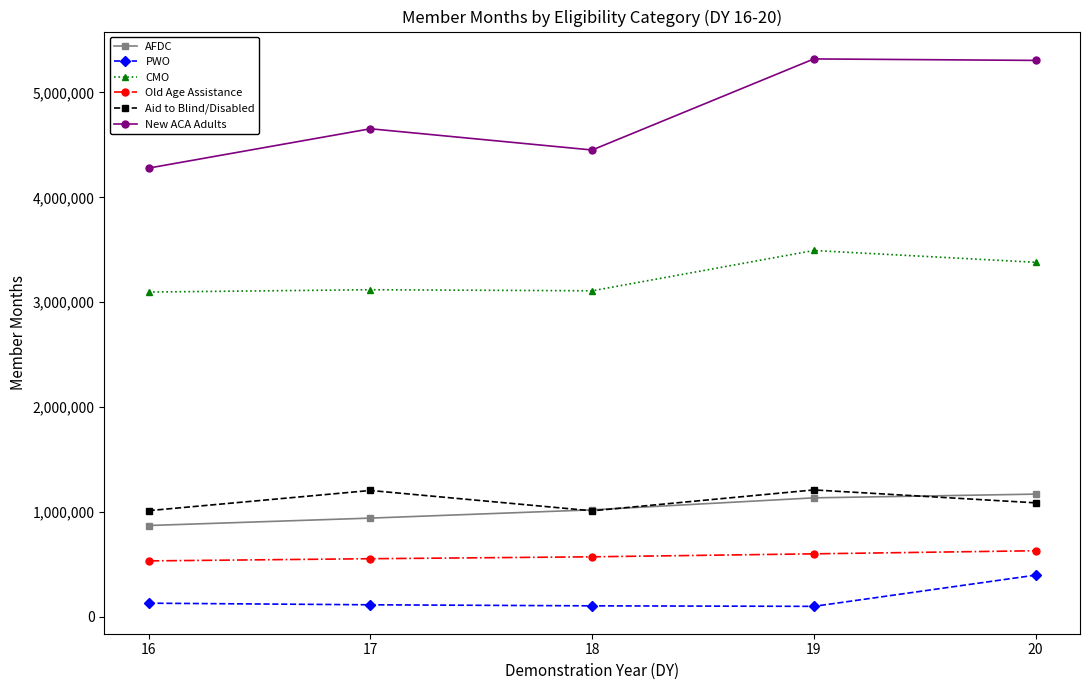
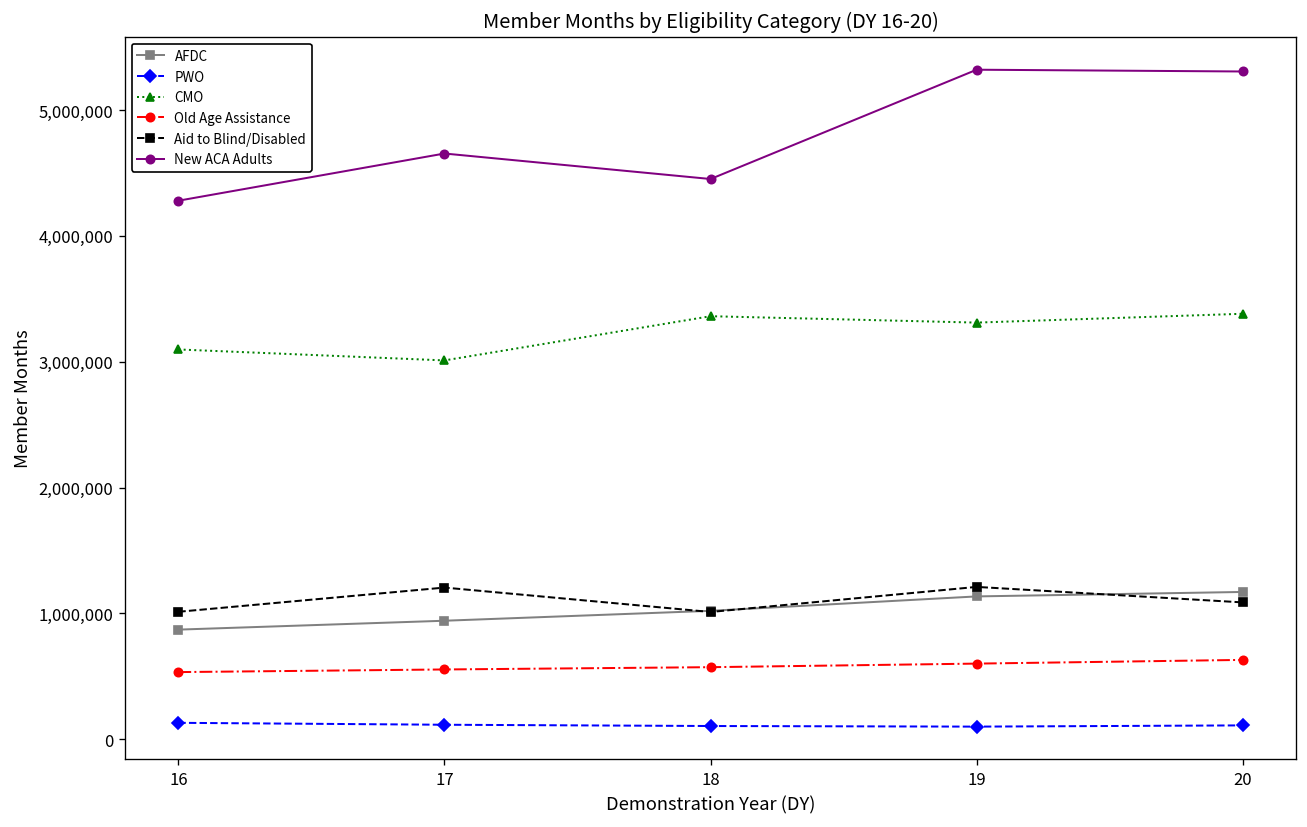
CMO, 17: 3,120,000 -> 3,010,000
CMO, 18: 3,110,000 -> 3,360,000
CMO, 19: 3,490,000 -> 3,310,000
PWO, 20: 400,000 -> 110,000
